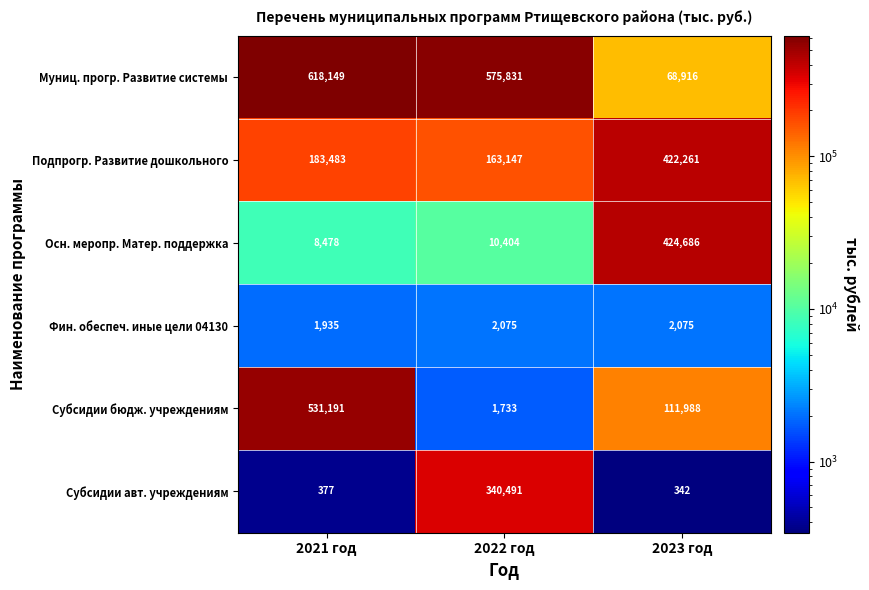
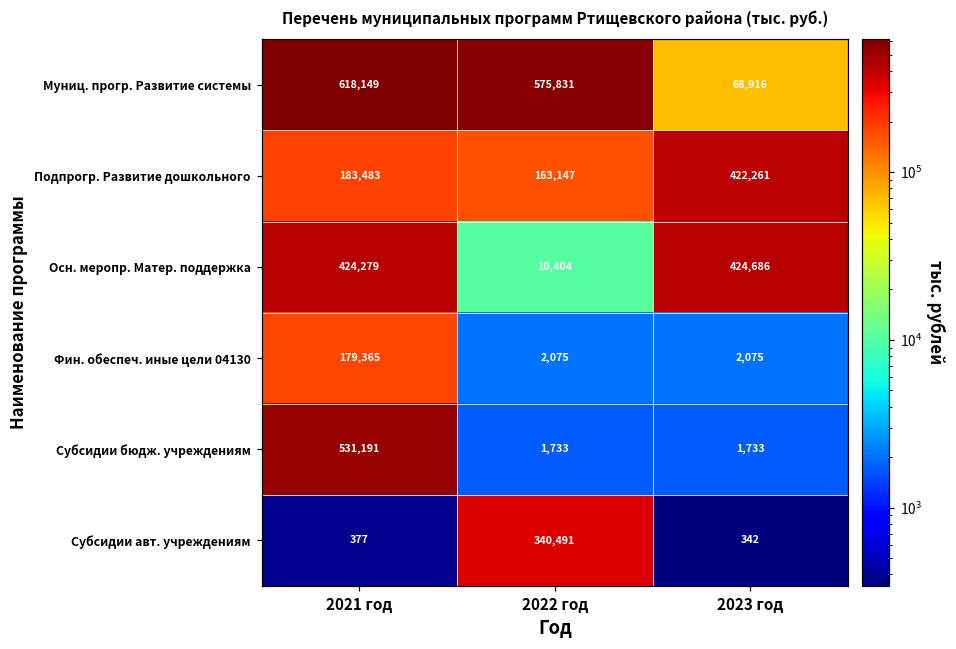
Осн. меропр. Матер. поддержка, 2021 год: 8,478 -> 424,279
Фин. обеспеч. иные цели 04130, 2021 год: 1,935 -> 179,365
Субсидии бюдж. учреждениям, 2023 год: 111,988 -> 1,733
